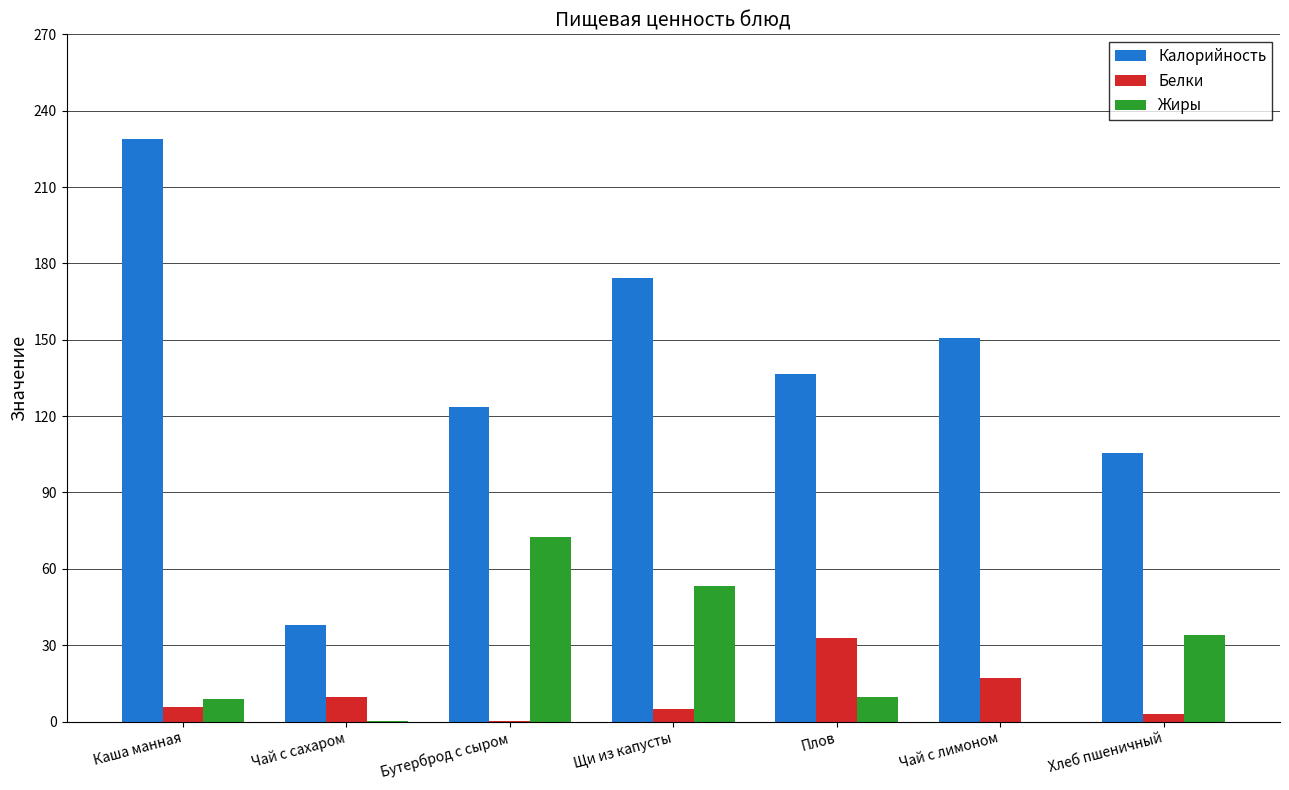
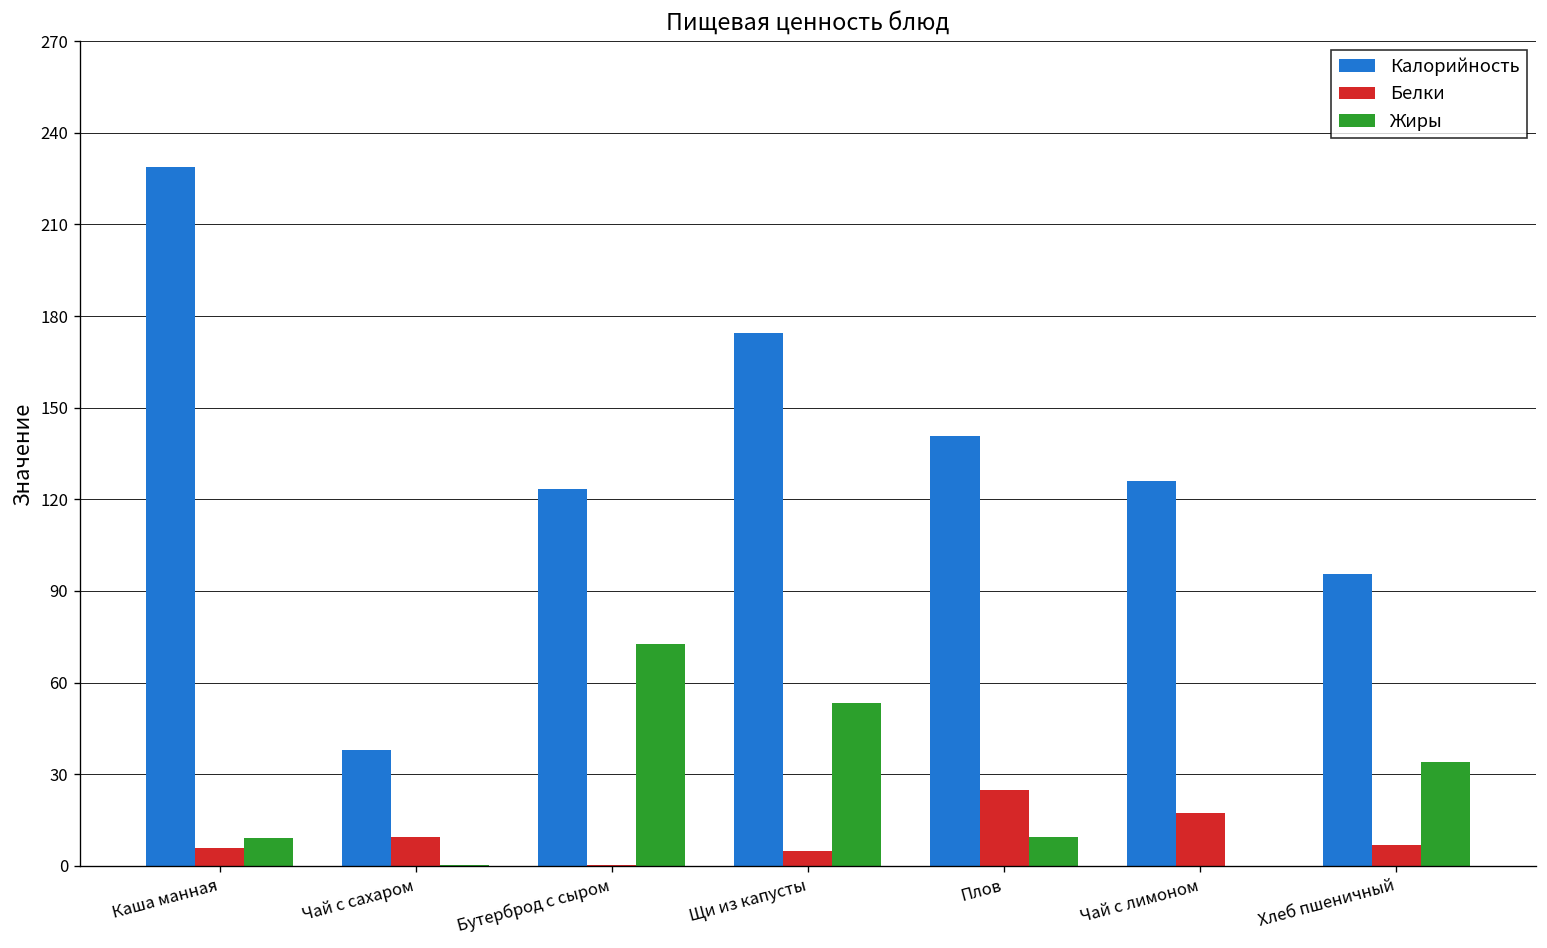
Калорийность, Плов: 137 -> 141
Белки, Плов: 33 -> 25
Калорийность, Чай с лимоном: 151 -> 126
Калорийность, Хлеб пшеничный: 106 -> 96
Белки, Хлеб пшеничный: 3 -> 7
